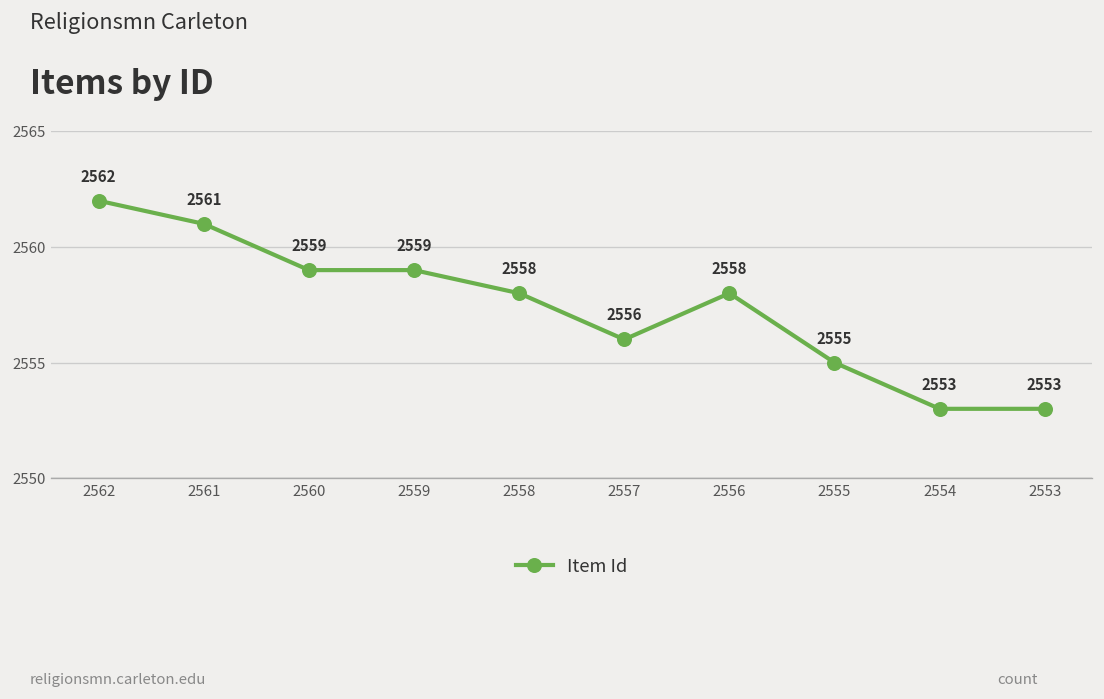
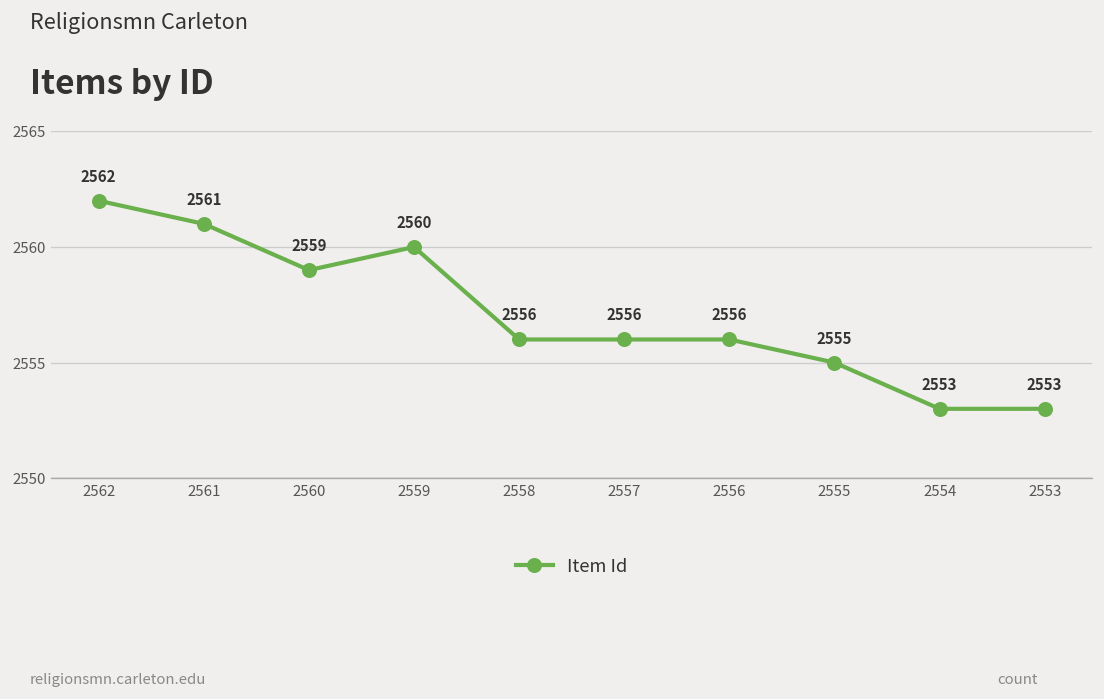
2559: 2559 -> 2560
2558: 2558 -> 2556
2556: 2558 -> 2556
